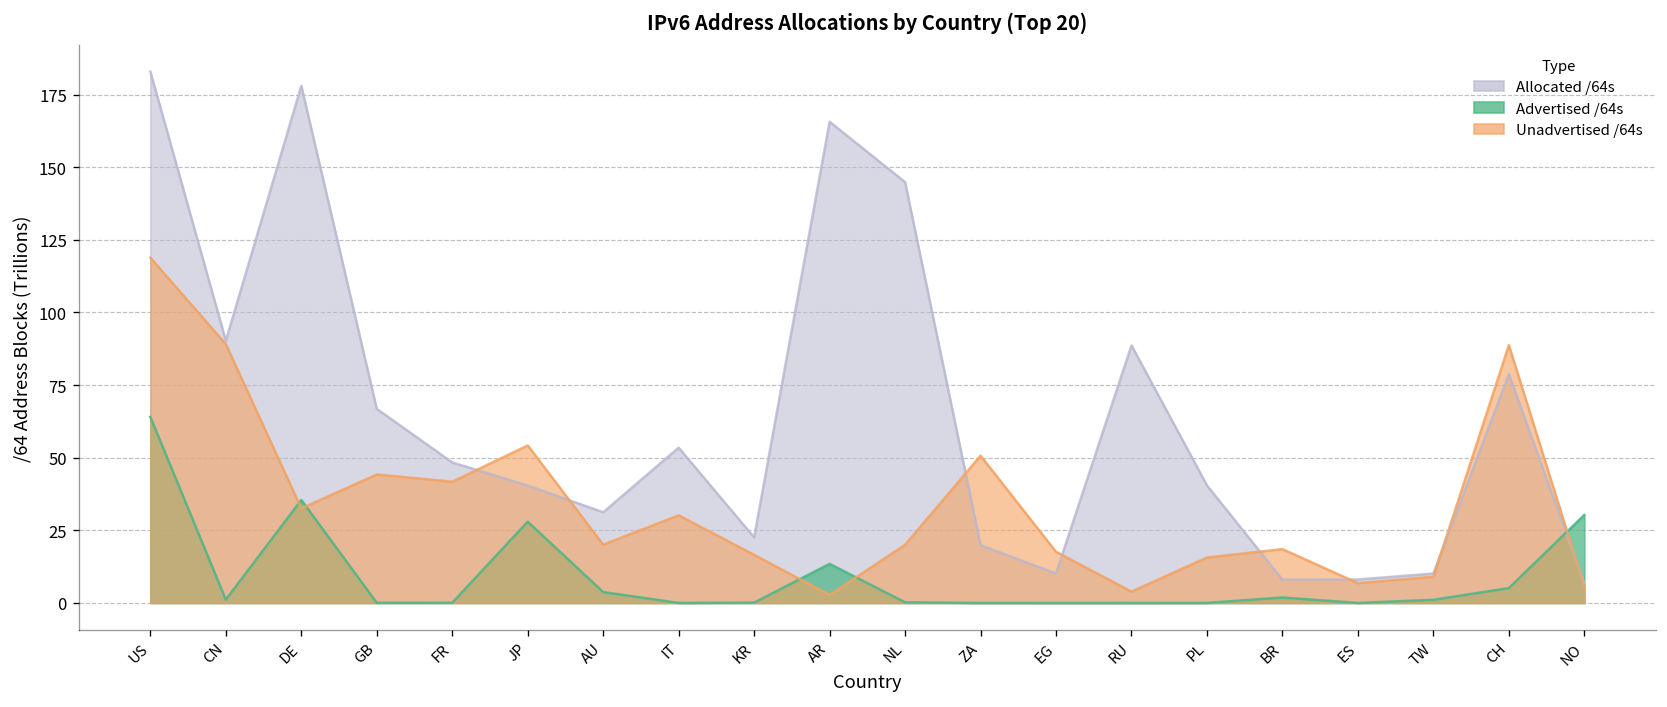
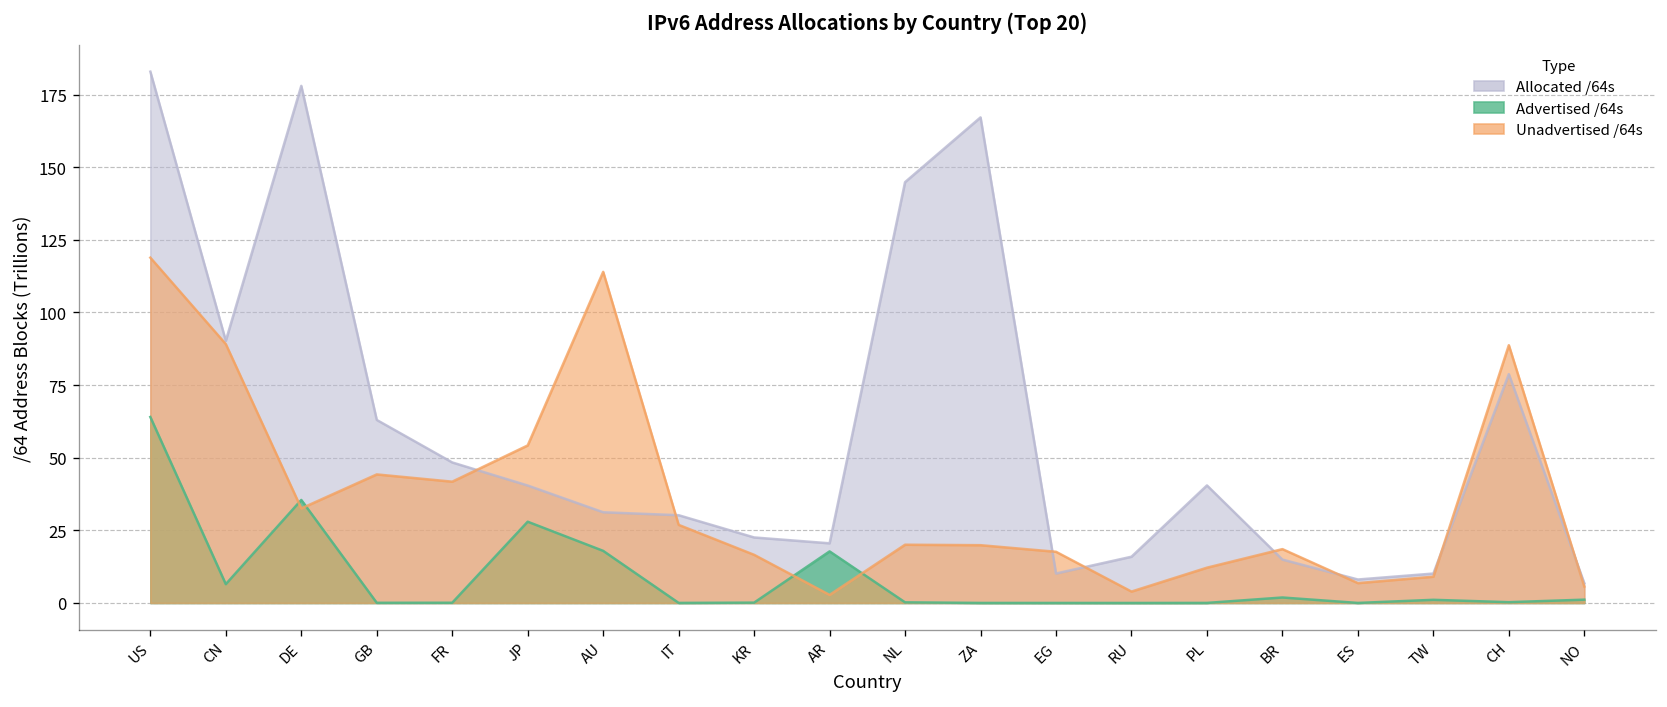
Advertised /64s, CN: 1 -> 6
Allocated /64s, GB: 67 -> 63
Advertised /64s, AU: 4 -> 18
Unadvertised /64s, AU: 20 -> 114
Allocated /64s, IT: 53 -> 30
Unadvertised /64s, IT: 30 -> 27
Allocated /64s, AR: 166 -> 21
Advertised /64s, AR: 13 -> 18
Allocated /64s, ZA: 20 -> 167
Unadvertised /64s, ZA: 51 -> 20
Allocated /64s, RU: 89 -> 16
Unadvertised /64s, PL: 16 -> 12
Allocated /64s, BR: 8 -> 15
Advertised /64s, CH: 5 -> 0
Advertised /64s, NO: 30 -> 1
